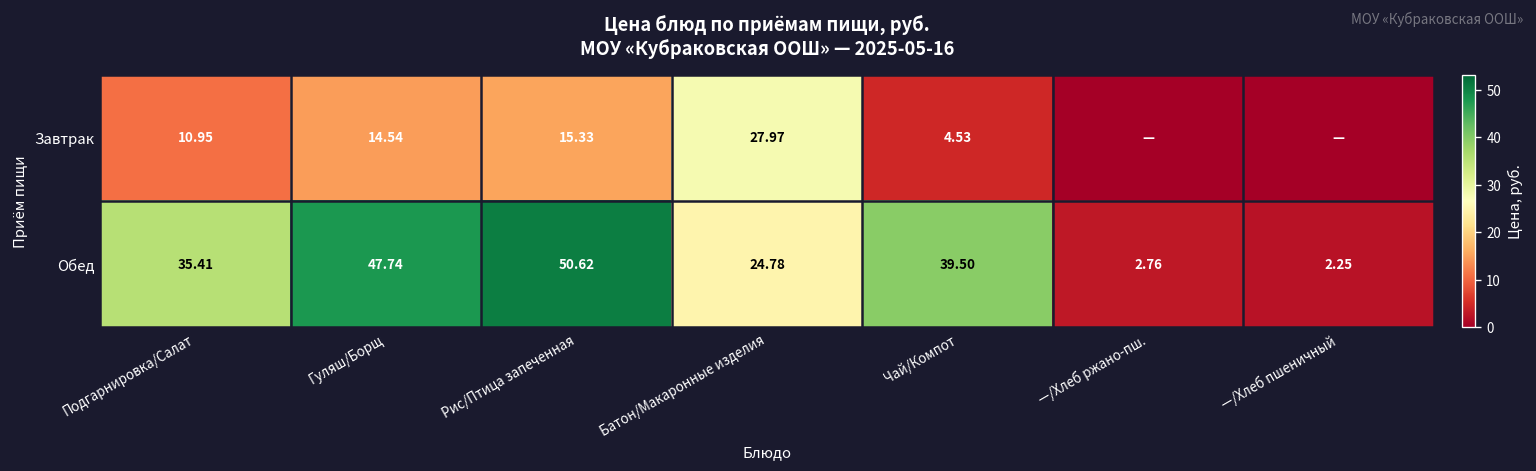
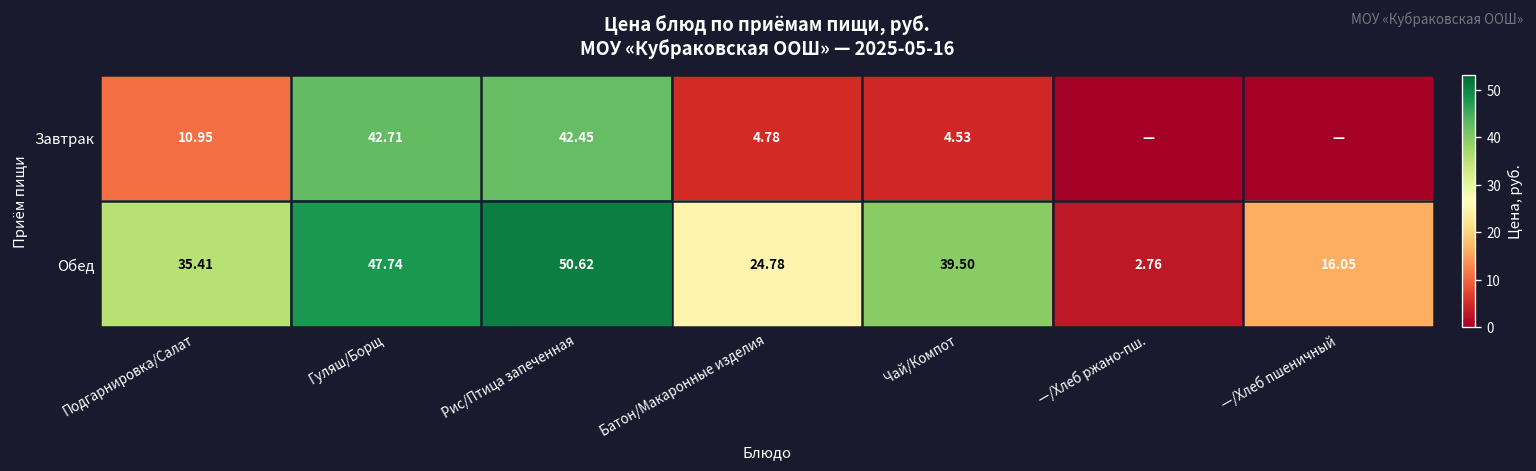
Завтрак, Гуляш/Борщ: 14.54 -> 42.71
Завтрак, Рис/Птица запеченная: 15.33 -> 42.45
Завтрак, Батон/Макаронные изделия: 27.97 -> 4.78
Обед, —/Хлеб пшеничный: 2.25 -> 16.05
